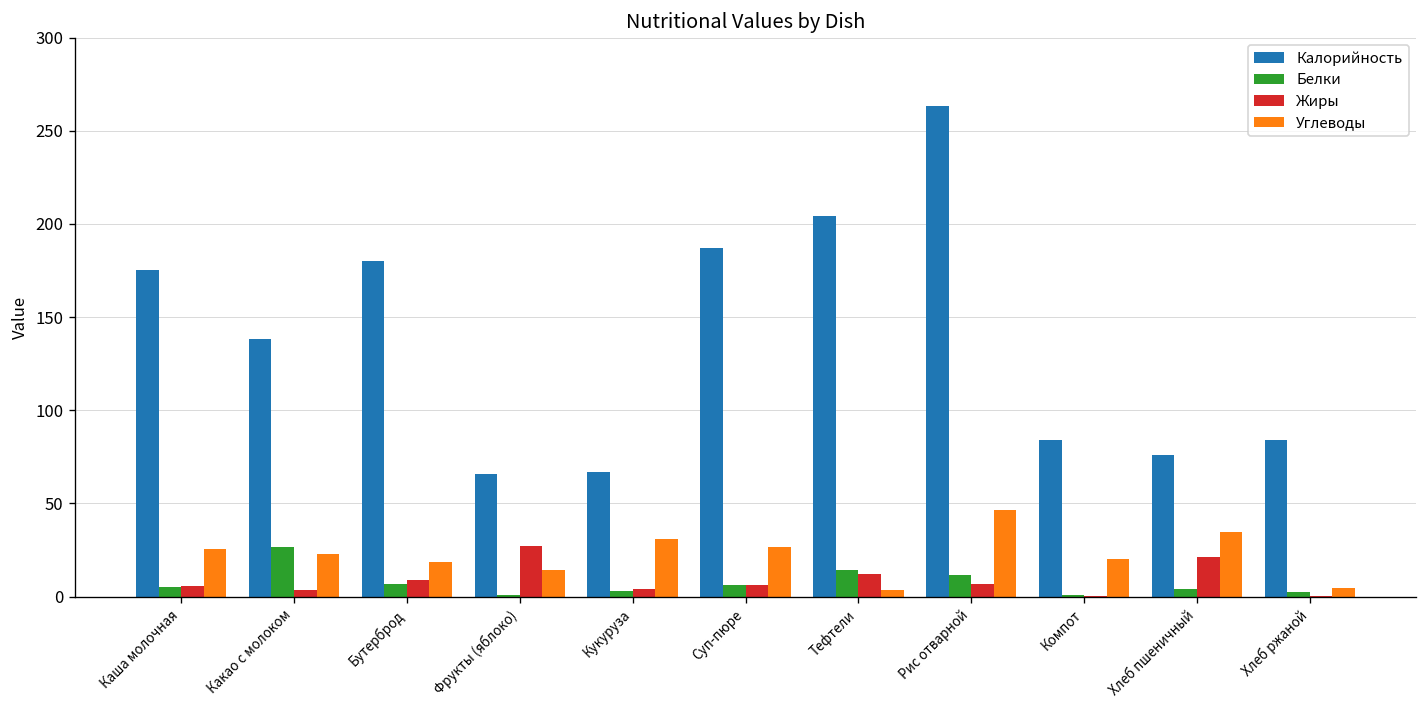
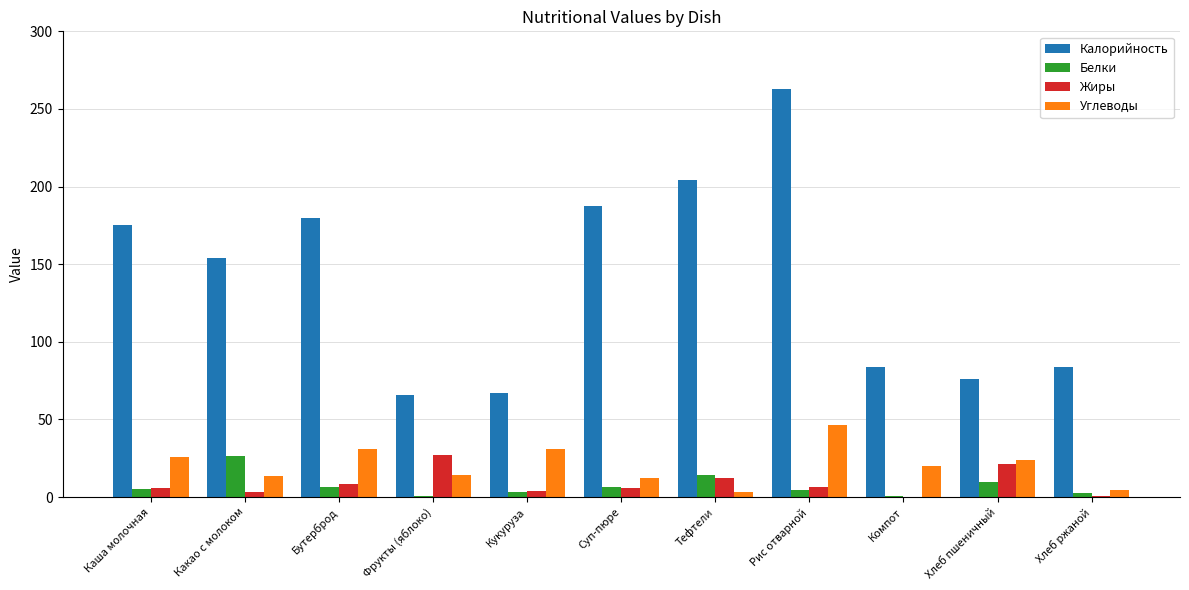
Калорийность, Какао с молоком: 138 -> 154
Углеводы, Какао с молоком: 23 -> 13
Углеводы, Бутерброд: 19 -> 31
Углеводы, Суп-пюре: 27 -> 12
Белки, Рис отварной: 12 -> 5
Белки, Хлеб пшеничный: 4 -> 10
Углеводы, Хлеб пшеничный: 35 -> 24
